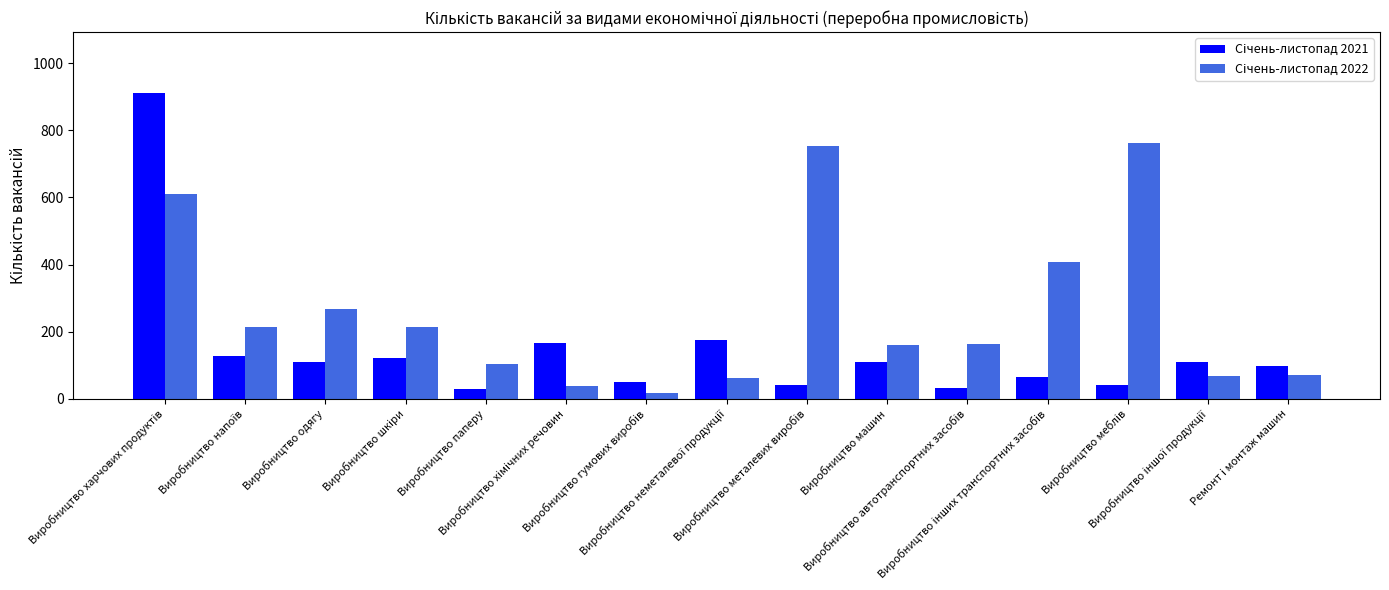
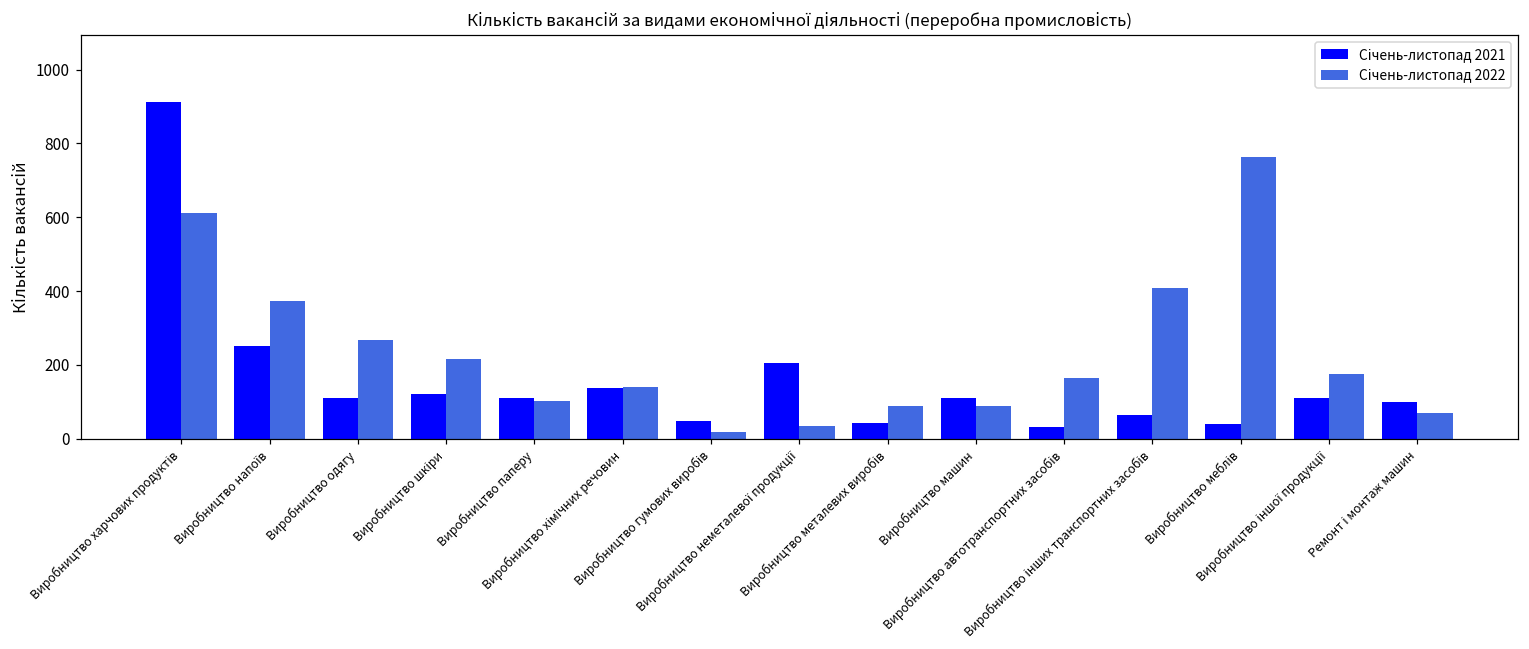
Січень-листопад 2021, Виробництво напоїв: 130 -> 250
Січень-листопад 2022, Виробництво напоїв: 210 -> 370
Січень-листопад 2021, Виробництво паперу: 30 -> 110
Січень-листопад 2021, Виробництво хімічних речовин: 170 -> 140
Січень-листопад 2022, Виробництво хімічних речовин: 40 -> 140
Січень-листопад 2021, Виробництво неметалевої продукції: 170 -> 200
Січень-листопад 2022, Виробництво неметалевої продукції: 60 -> 30
Січень-листопад 2022, Виробництво металевих виробів: 750 -> 90
Січень-листопад 2022, Виробництво машин: 160 -> 90
Січень-листопад 2022, Виробництво іншої продукції: 70 -> 170
